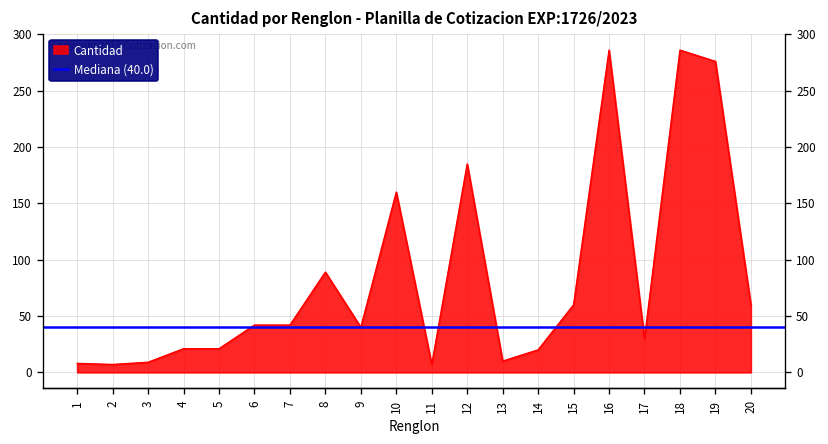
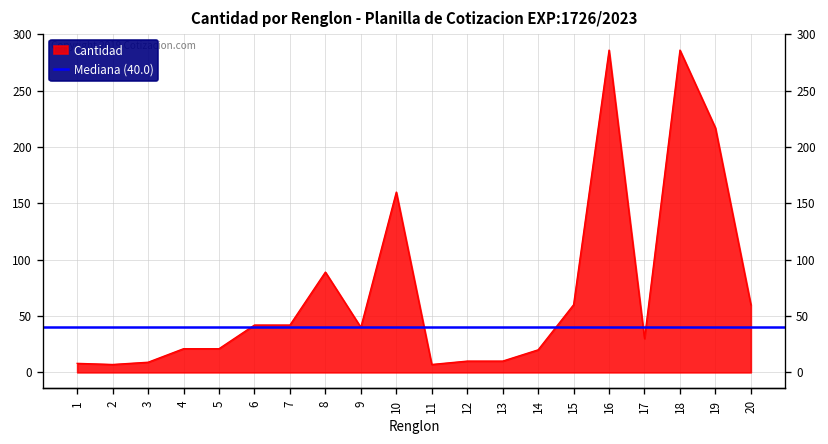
12: 190 -> 10
19: 280 -> 220
